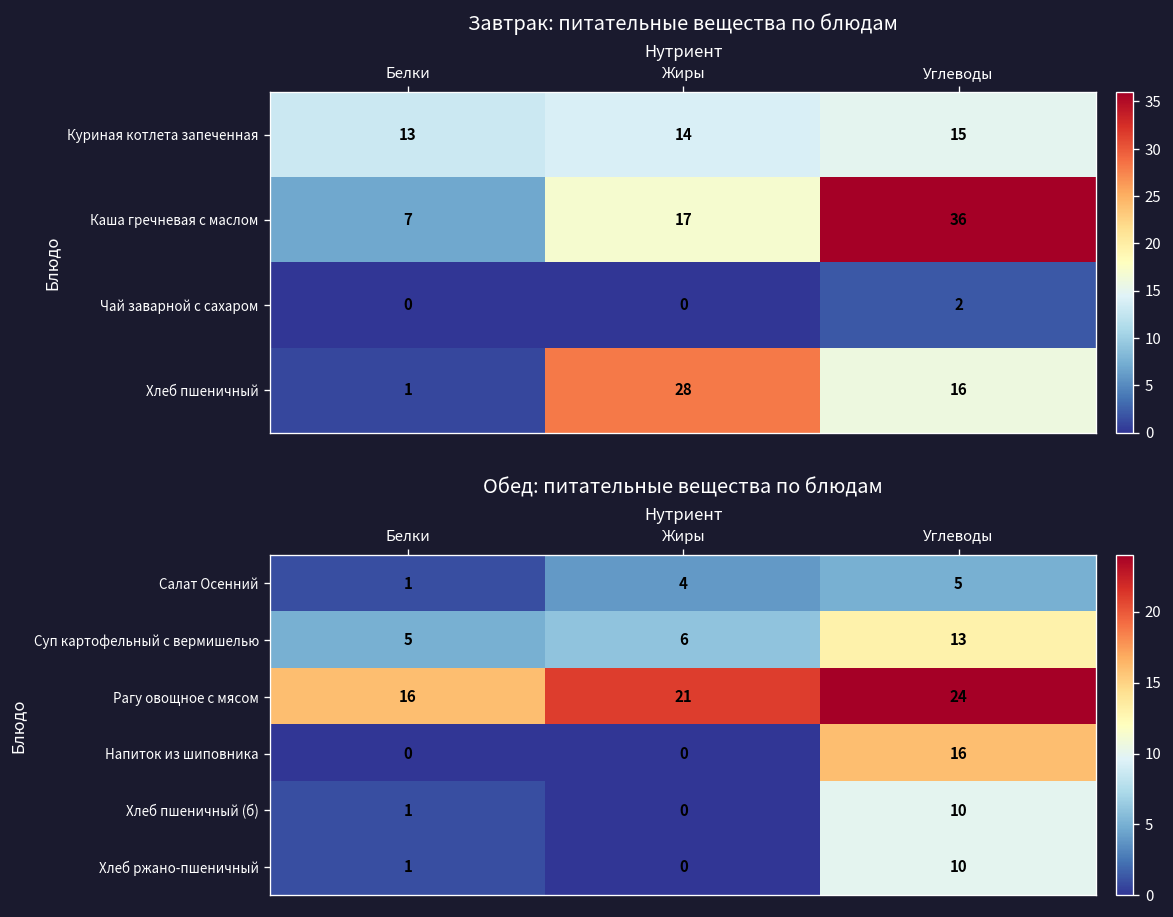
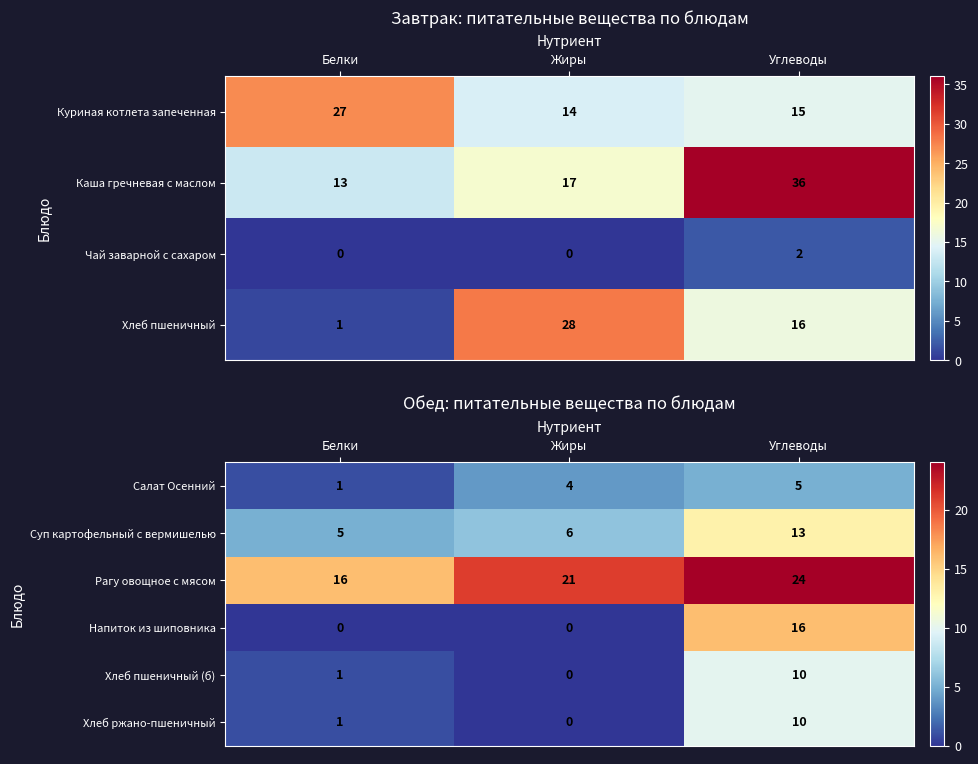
Завтрак: питательные вещества по блюдам, Куриная котлета запеченная, Белки: 13 -> 27
Завтрак: питательные вещества по блюдам, Каша гречневая с маслом, Белки: 7 -> 13
